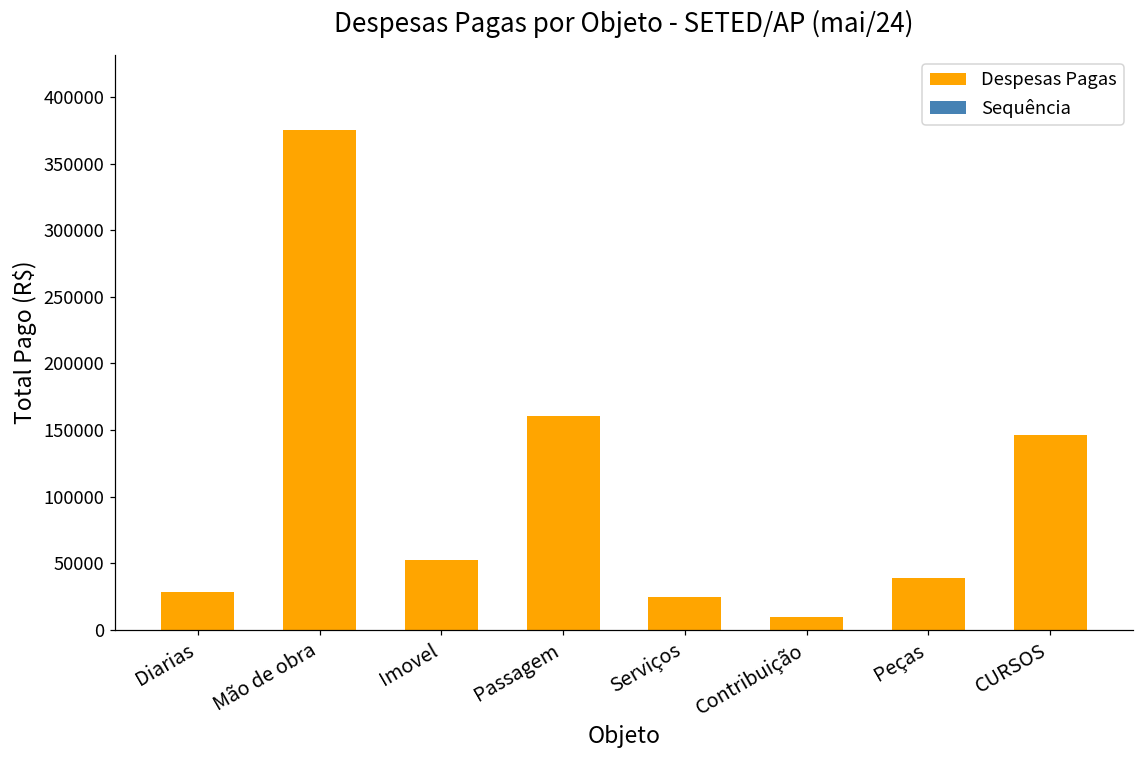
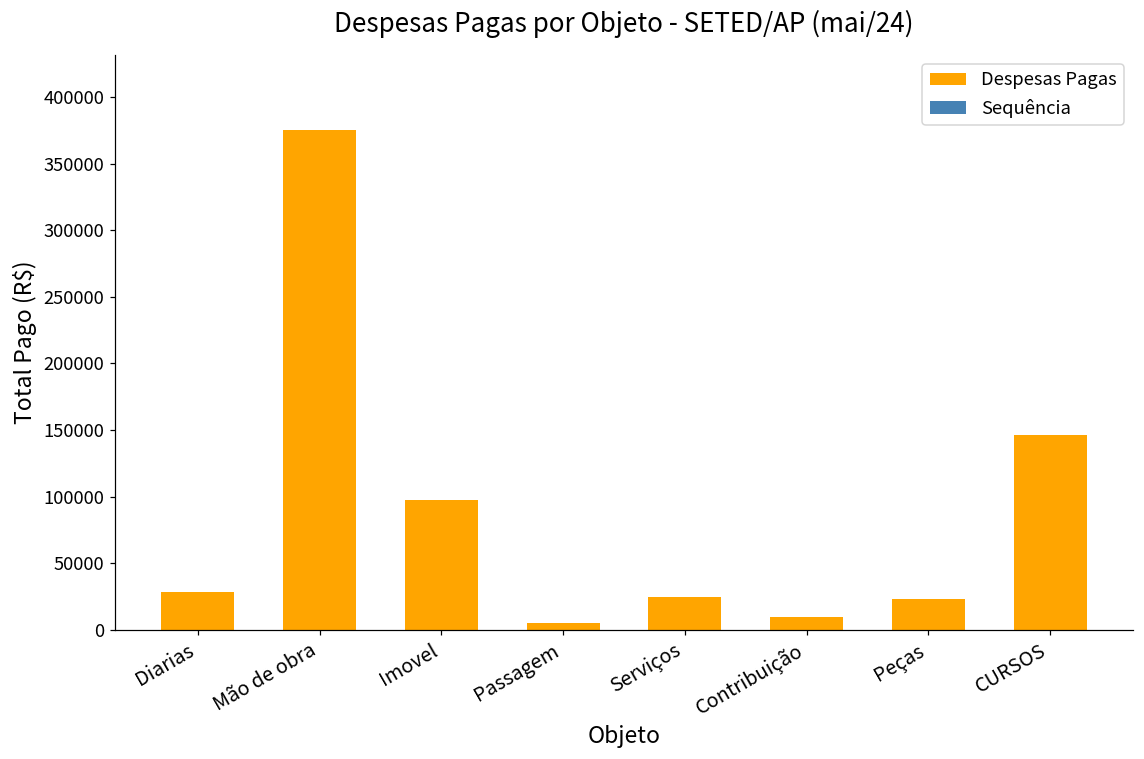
Despesas Pagas, Imovel: 52000 -> 98000
Despesas Pagas, Passagem: 161000 -> 5000
Despesas Pagas, Peças: 39000 -> 23000
